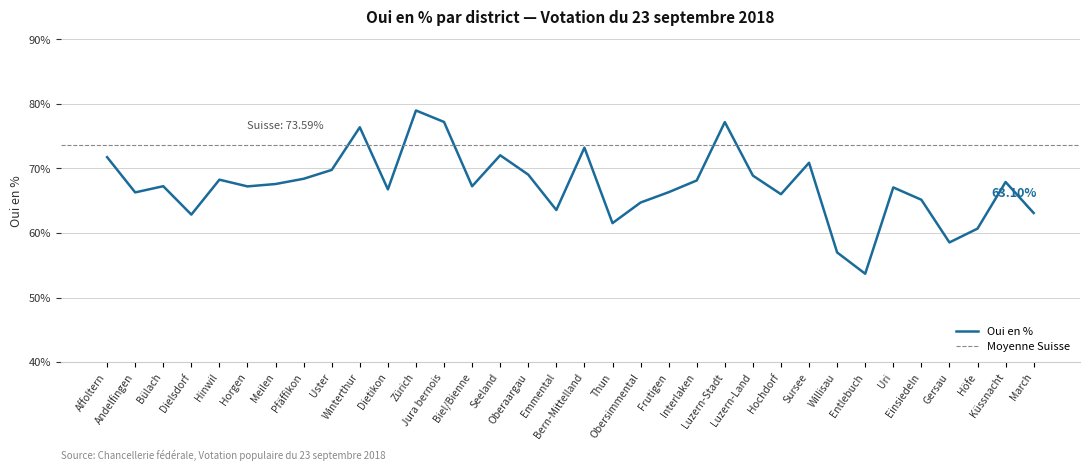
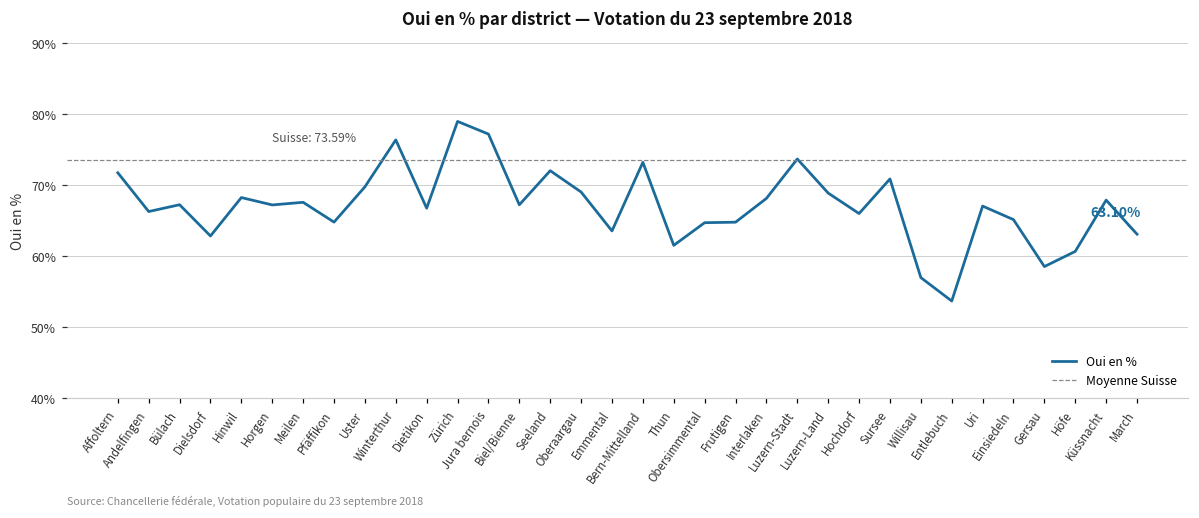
Pfäffikon: 68% -> 65%
Frutigen: 66% -> 65%
Luzern-Stadt: 77% -> 74%
